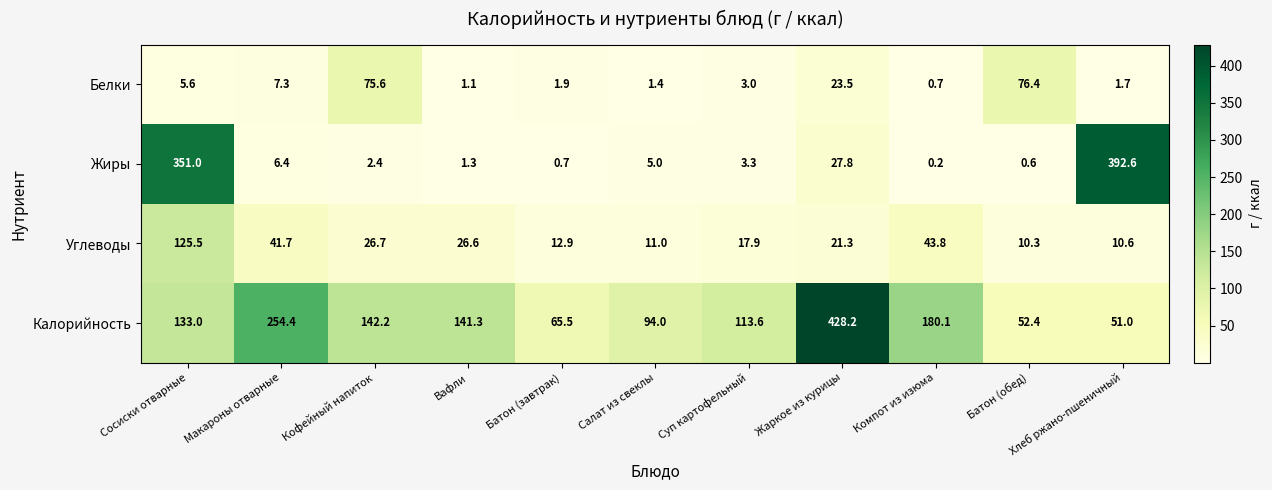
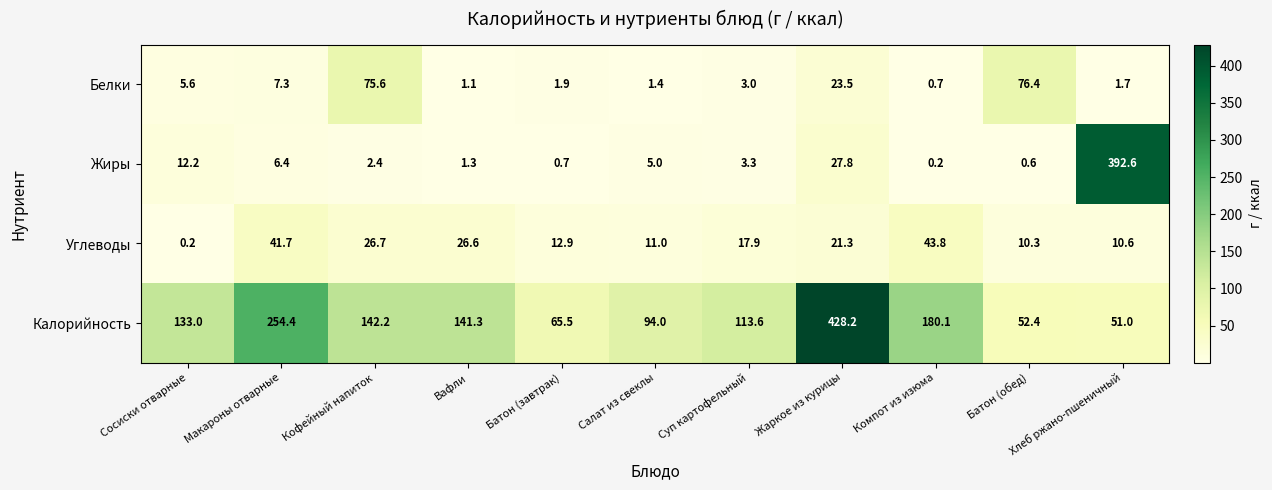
Жиры, Сосиски отварные: 351.0 -> 12.2
Углеводы, Сосиски отварные: 125.5 -> 0.2
